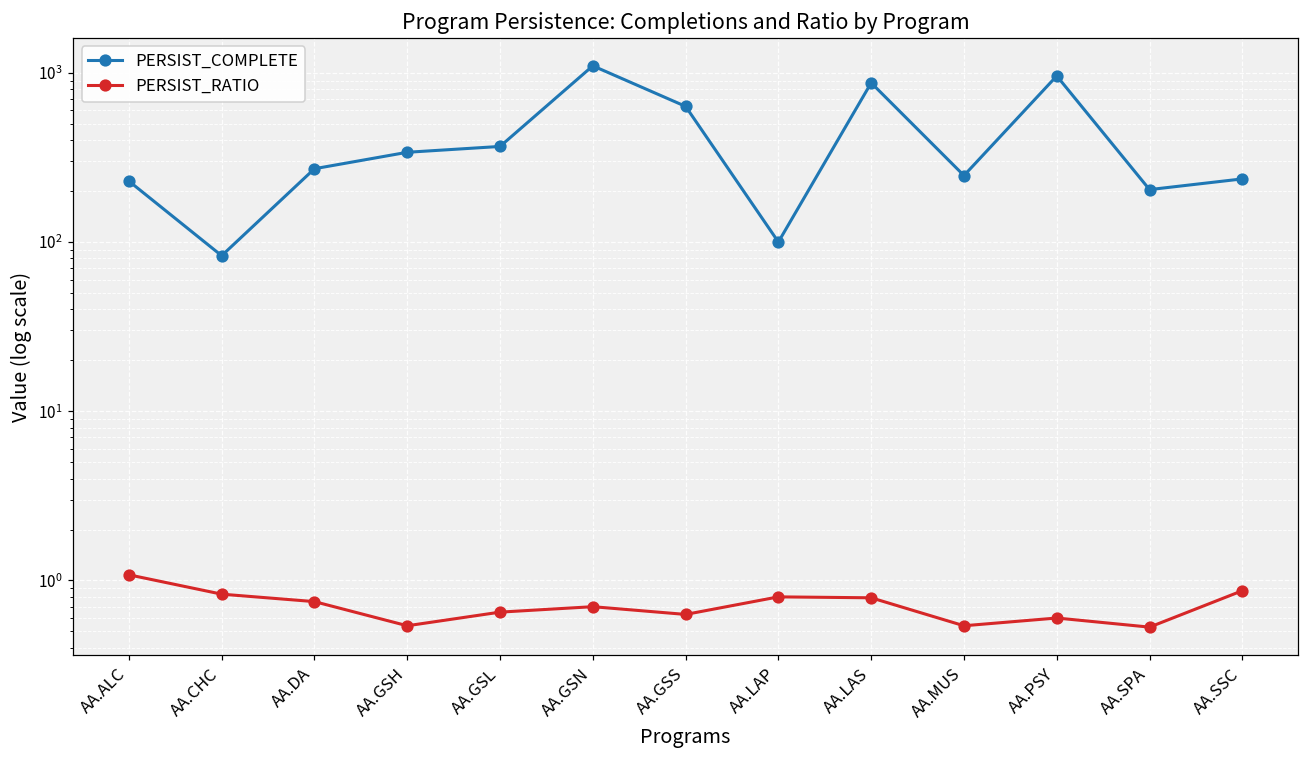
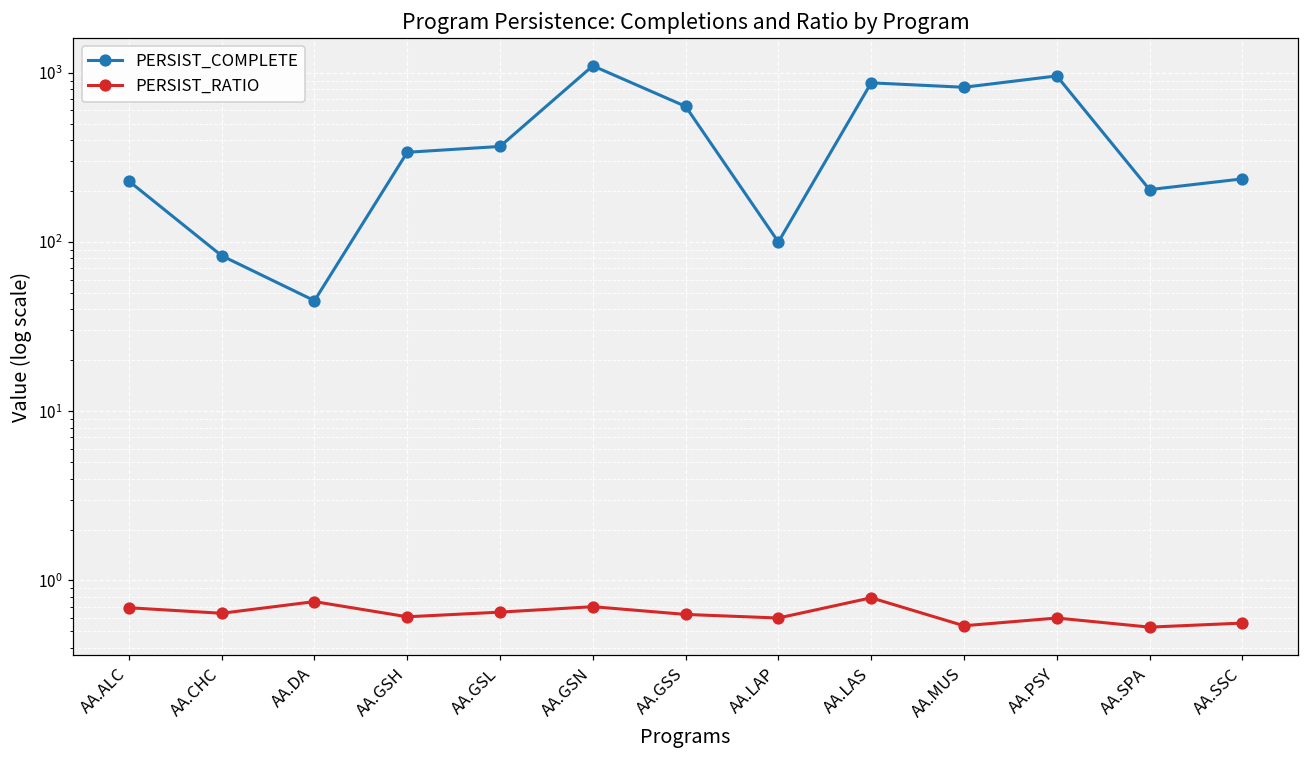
PERSIST_RATIO, AA.ALC: 1.1 -> 0.7
PERSIST_RATIO, AA.CHC: 0.8 -> 0.64
PERSIST_COMPLETE, AA.DA: 270 -> 45
PERSIST_RATIO, AA.GSH: 0.54 -> 0.61
PERSIST_RATIO, AA.LAP: 0.8 -> 0.6
PERSIST_COMPLETE, AA.MUS: 250 -> 800
PERSIST_RATIO, AA.SSC: 0.9 -> 0.56
